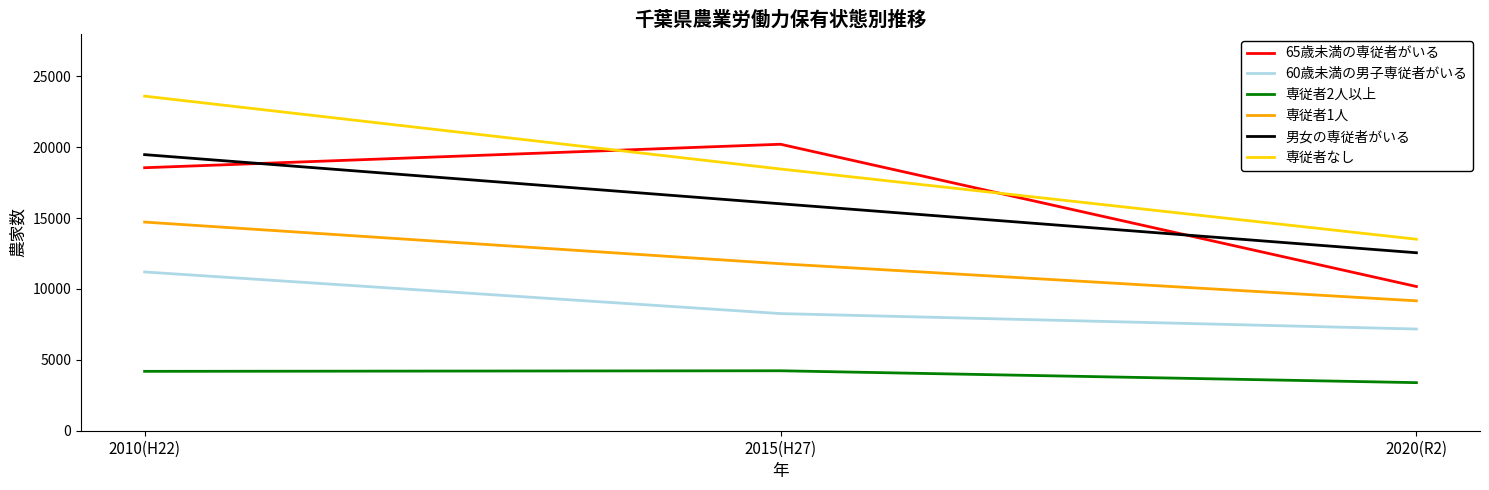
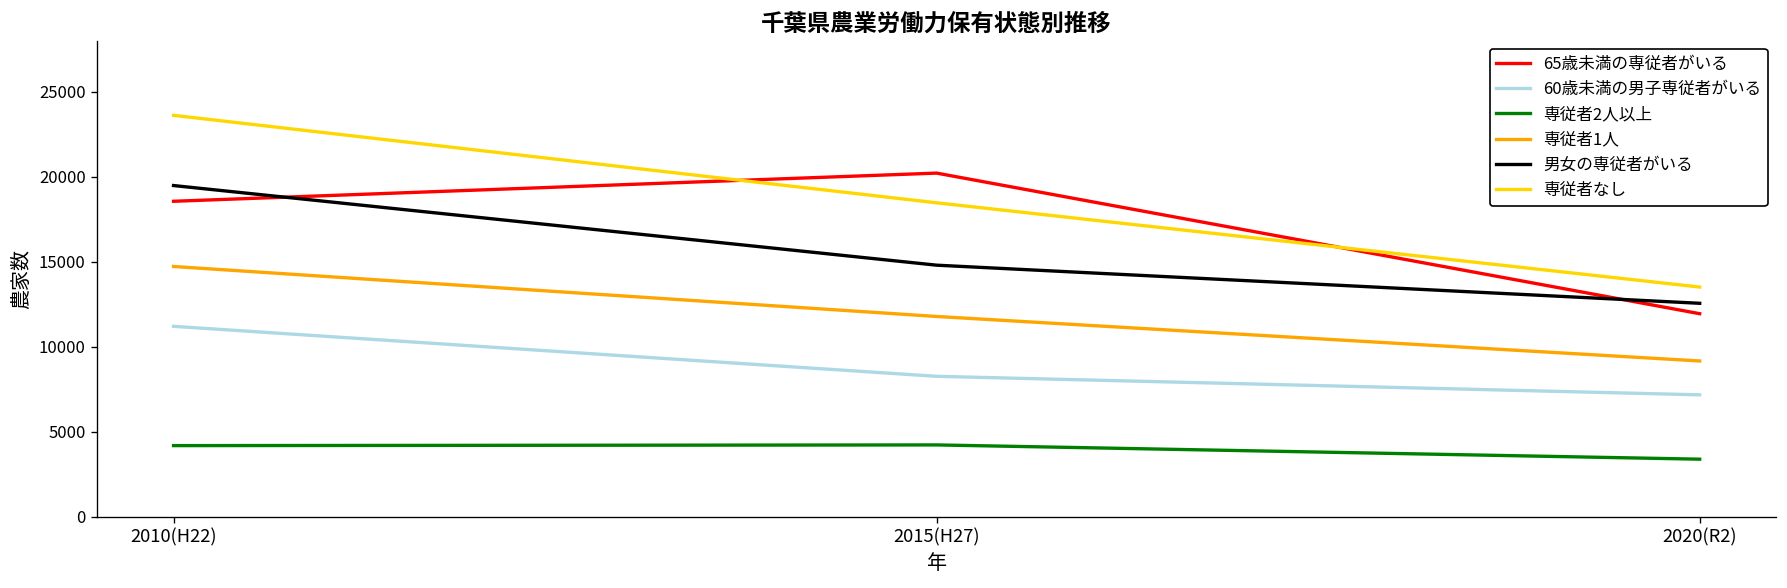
男女の専従者がいる, 2015(H27): 16000 -> 14800
65歳未満の専従者がいる, 2020(R2): 10200 -> 11900
